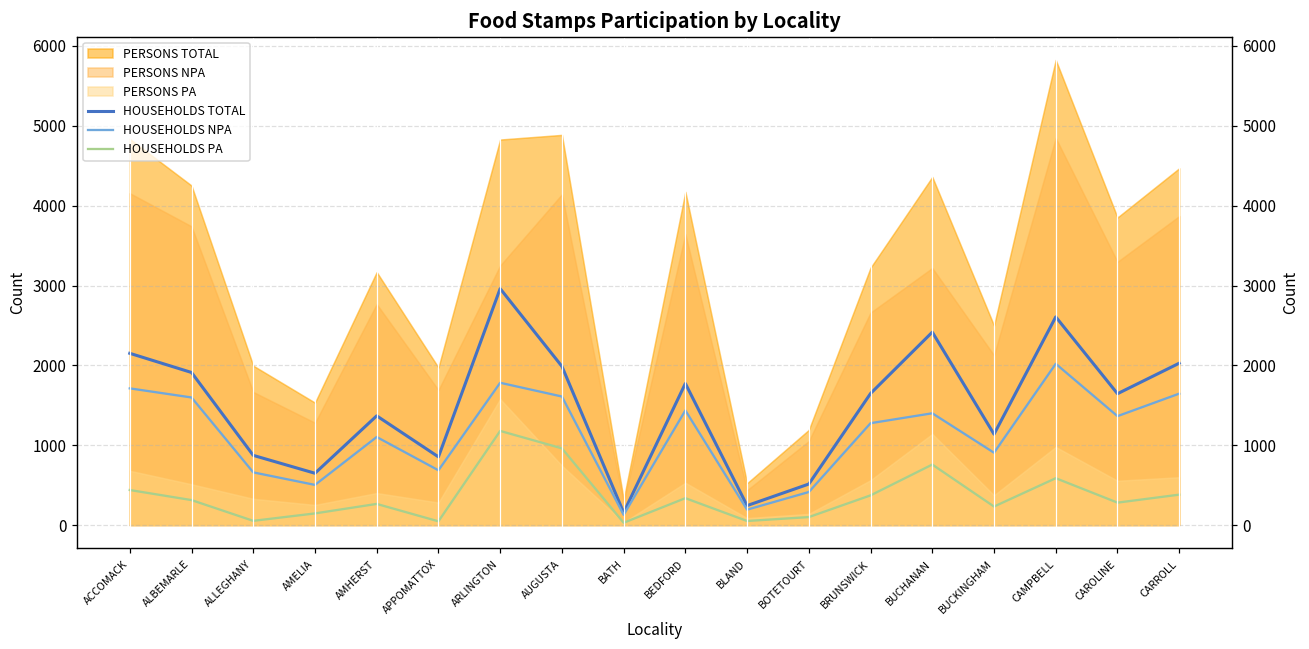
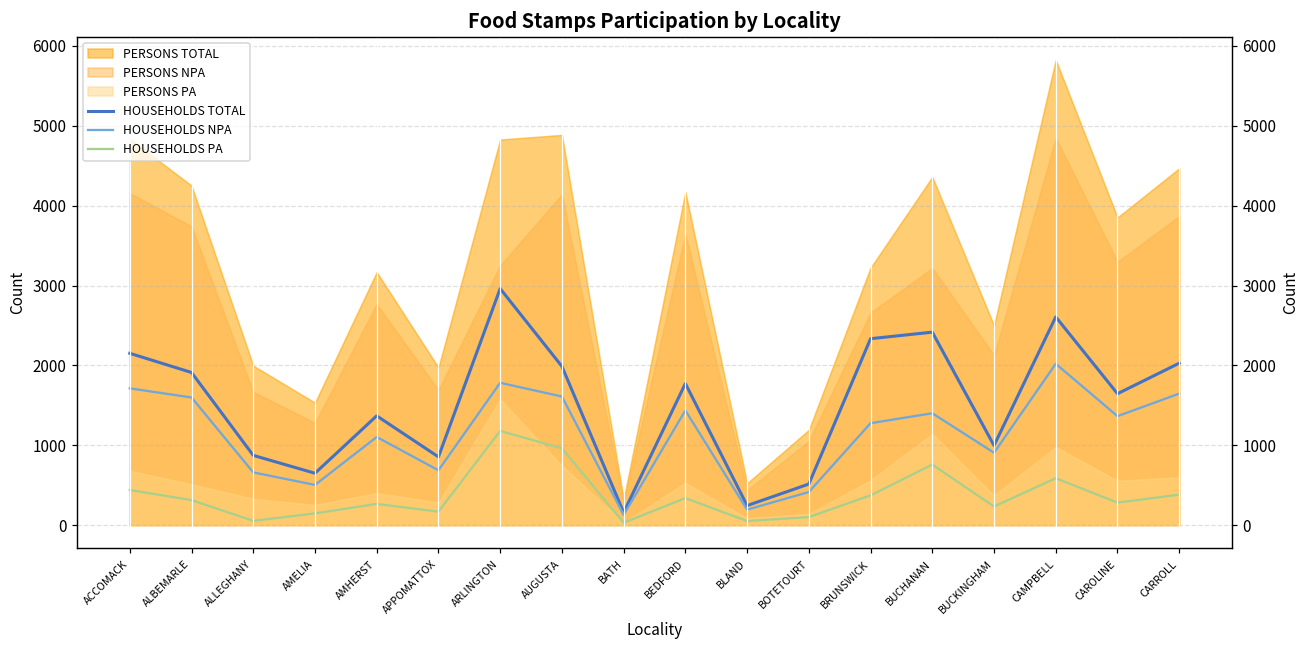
HOUSEHOLDS PA, APPOMATTOX: 0 -> 200
HOUSEHOLDS TOTAL, BRUNSWICK: 1600 -> 2300
HOUSEHOLDS TOTAL, BUCKINGHAM: 1100 -> 1000
